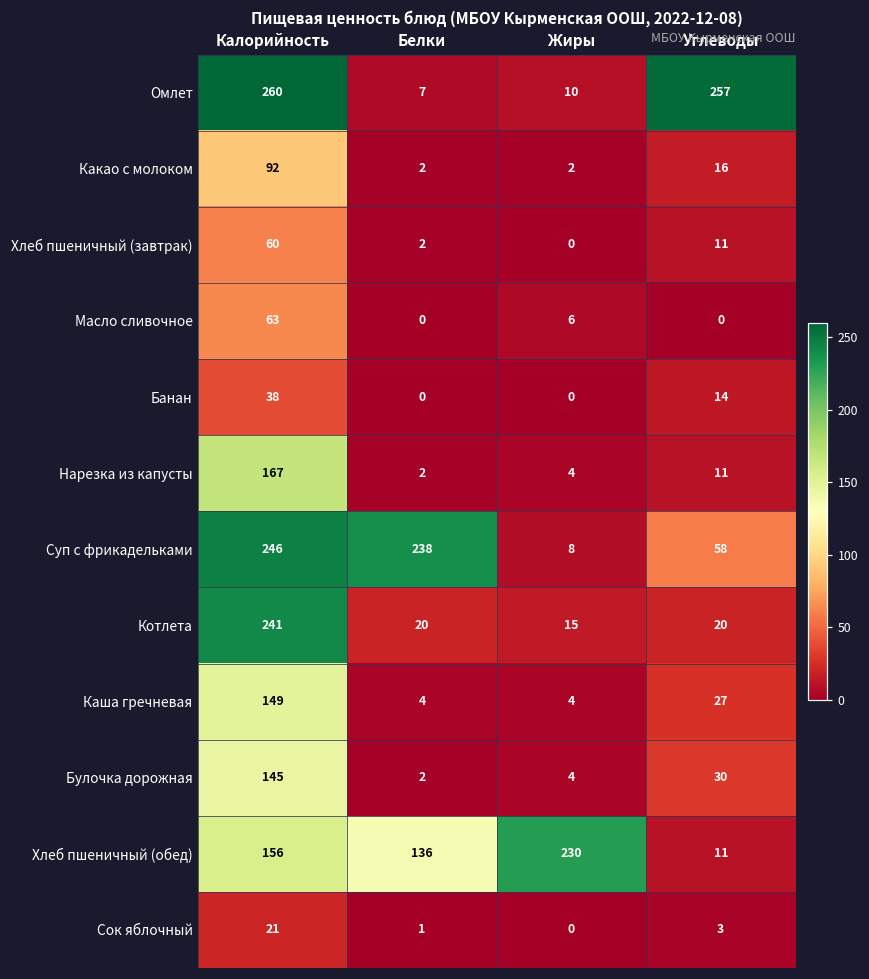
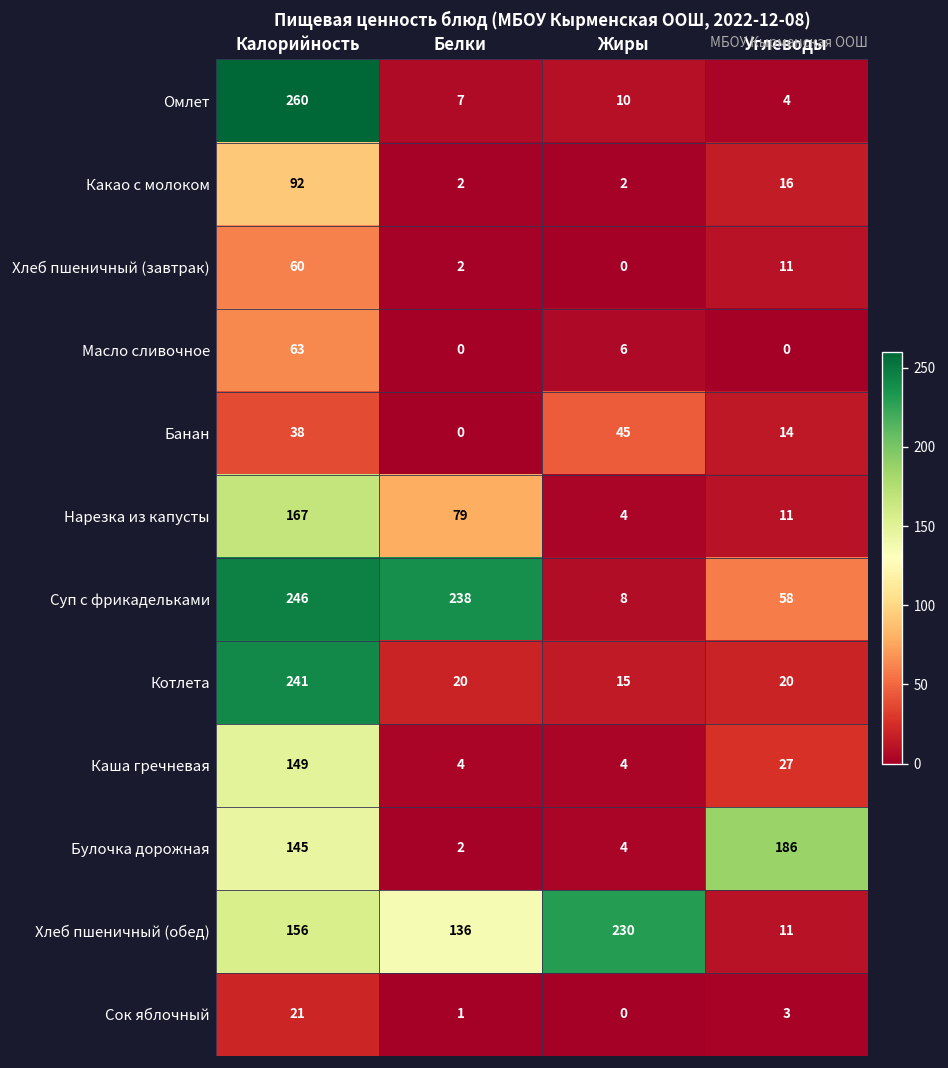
Омлет, Углеводы: 257 -> 4
Банан, Жиры: 0 -> 45
Нарезка из капусты, Белки: 2 -> 79
Булочка дорожная, Углеводы: 30 -> 186
